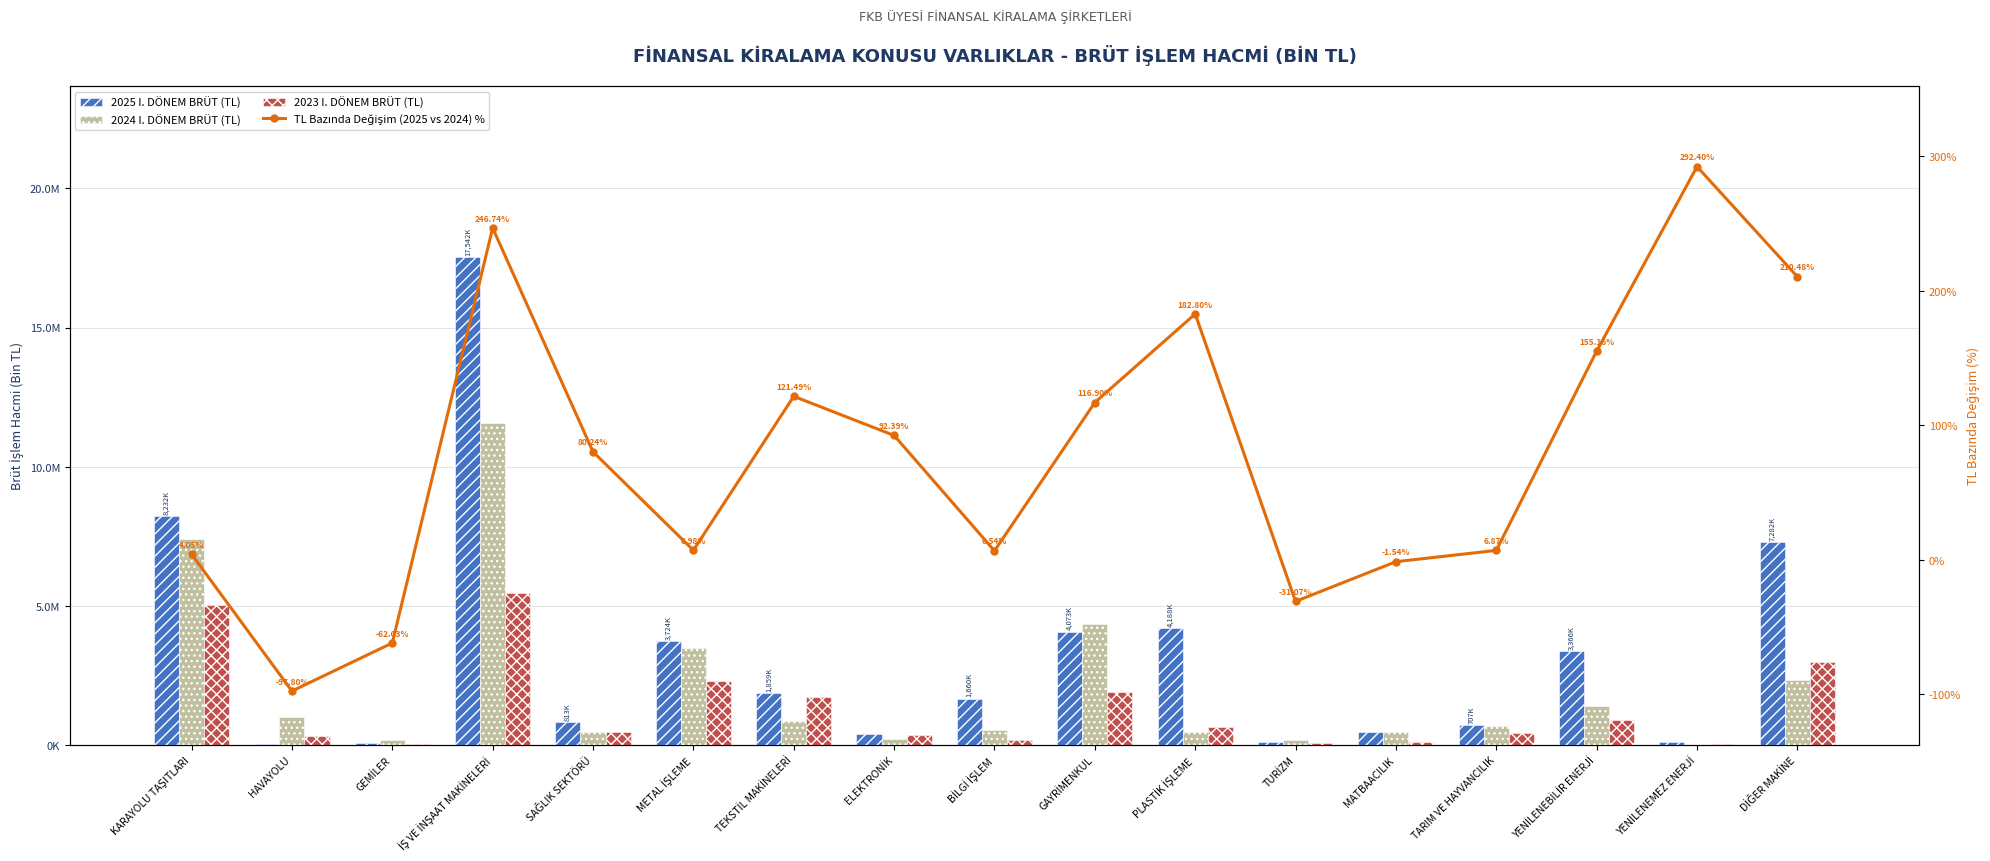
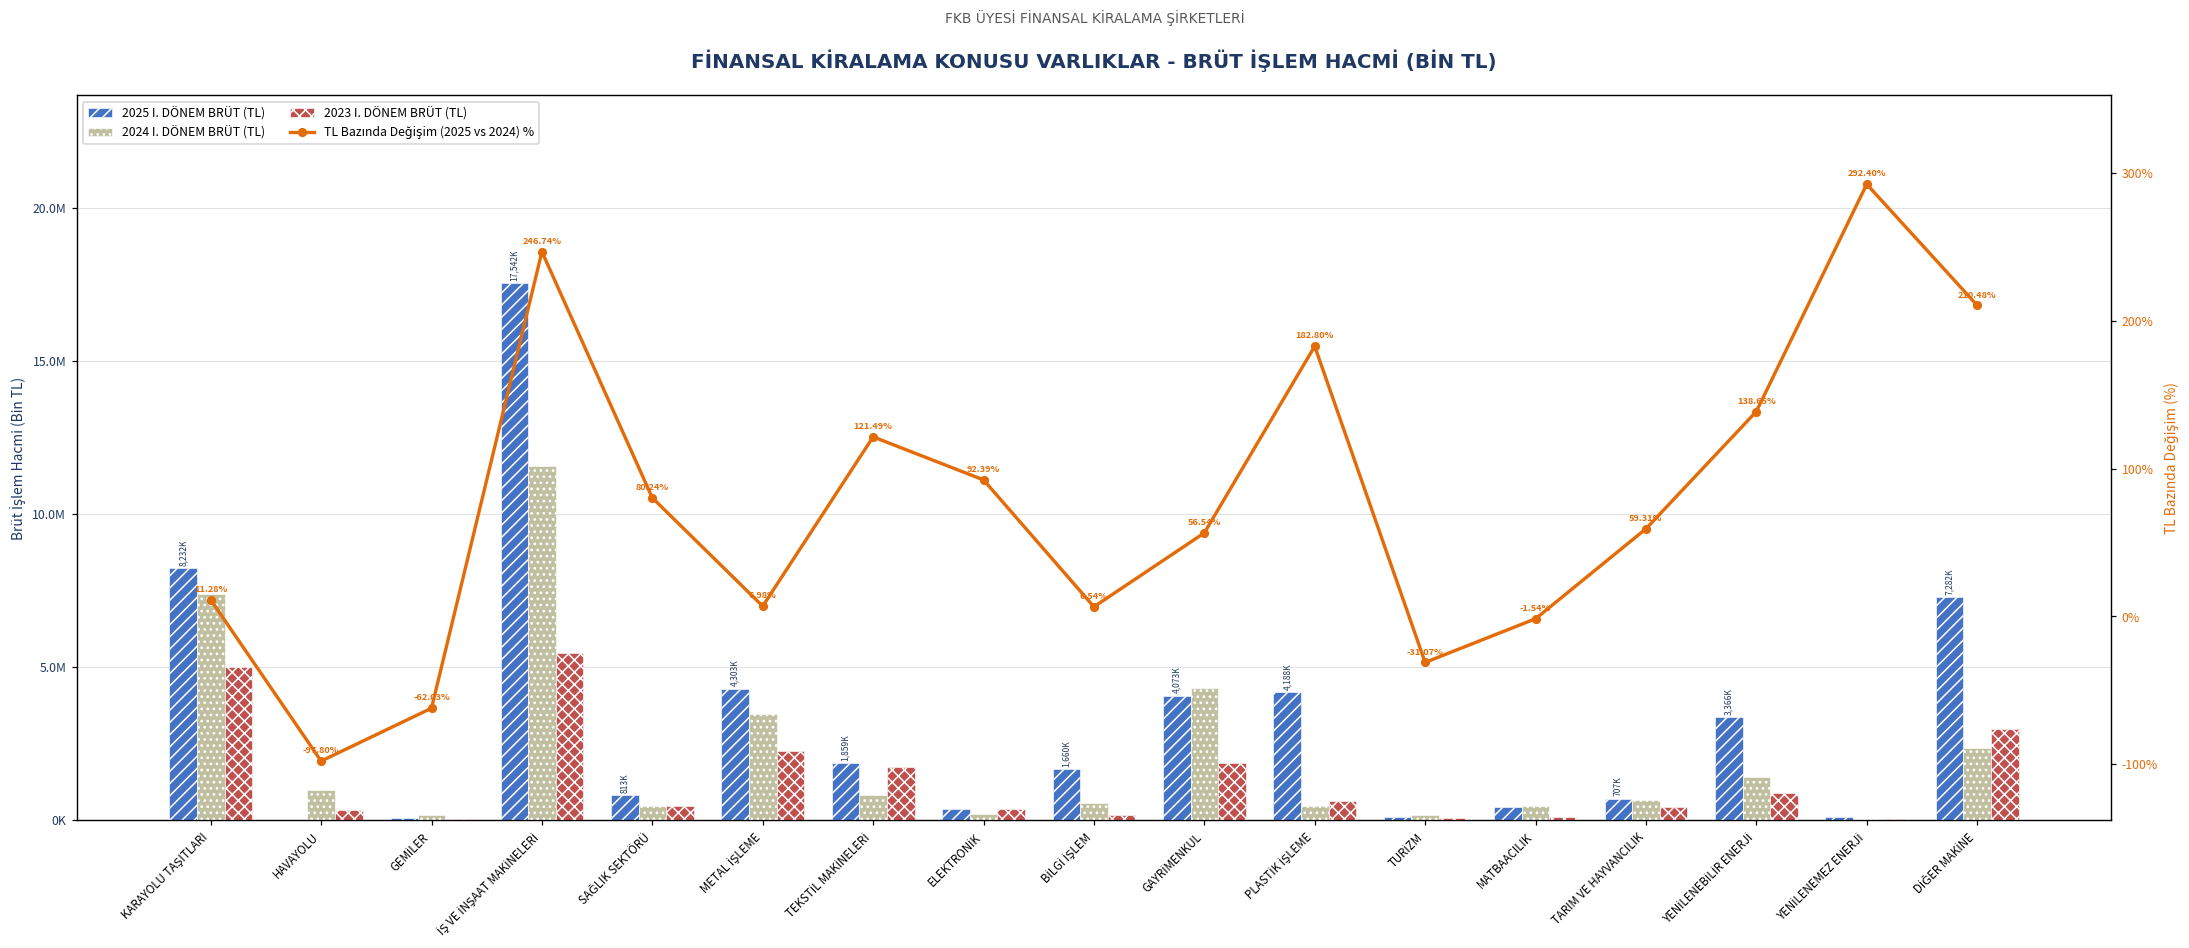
2025 I. DÖNEM BRÜT (TL), METAL İŞLEME: 3,724K -> 4,303K
TL Bazında Değişim (2025 vs 2024) %, KARAYOLU TAŞITLARI: 4.05% -> 11.28%
TL Bazında Değişim (2025 vs 2024) %, GAYRİMENKUL: 116.90% -> 56.54%
TL Bazında Değişim (2025 vs 2024) %, TARIM VE HAYVANCILIK: 6.87% -> 59.31%
TL Bazında Değişim (2025 vs 2024) %, YENİLENEBİLİR ENERJİ: 155.16% -> 138.65%
